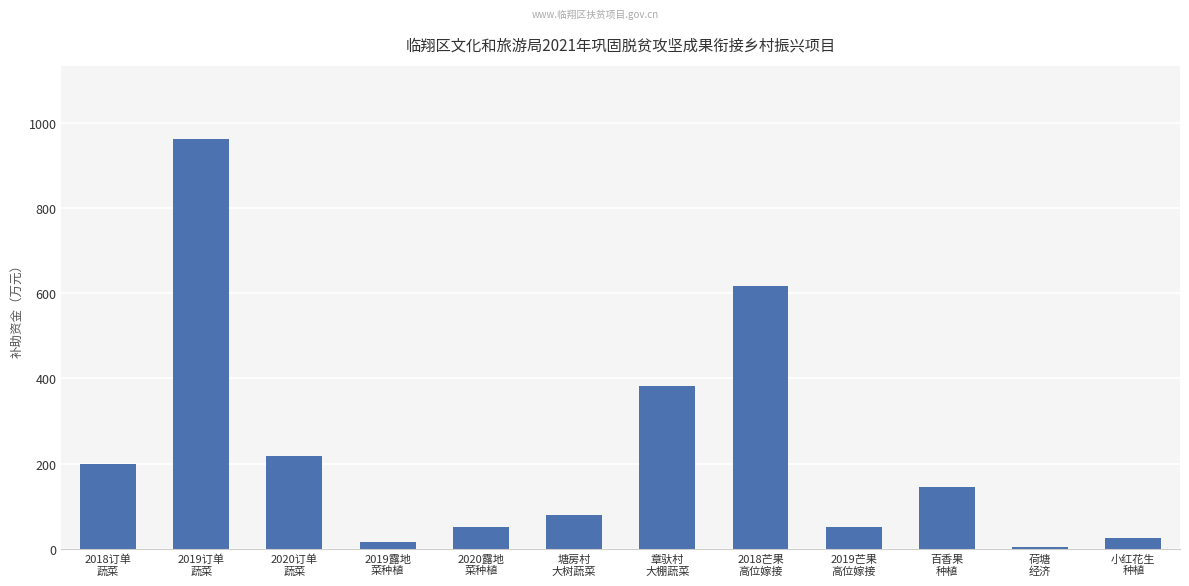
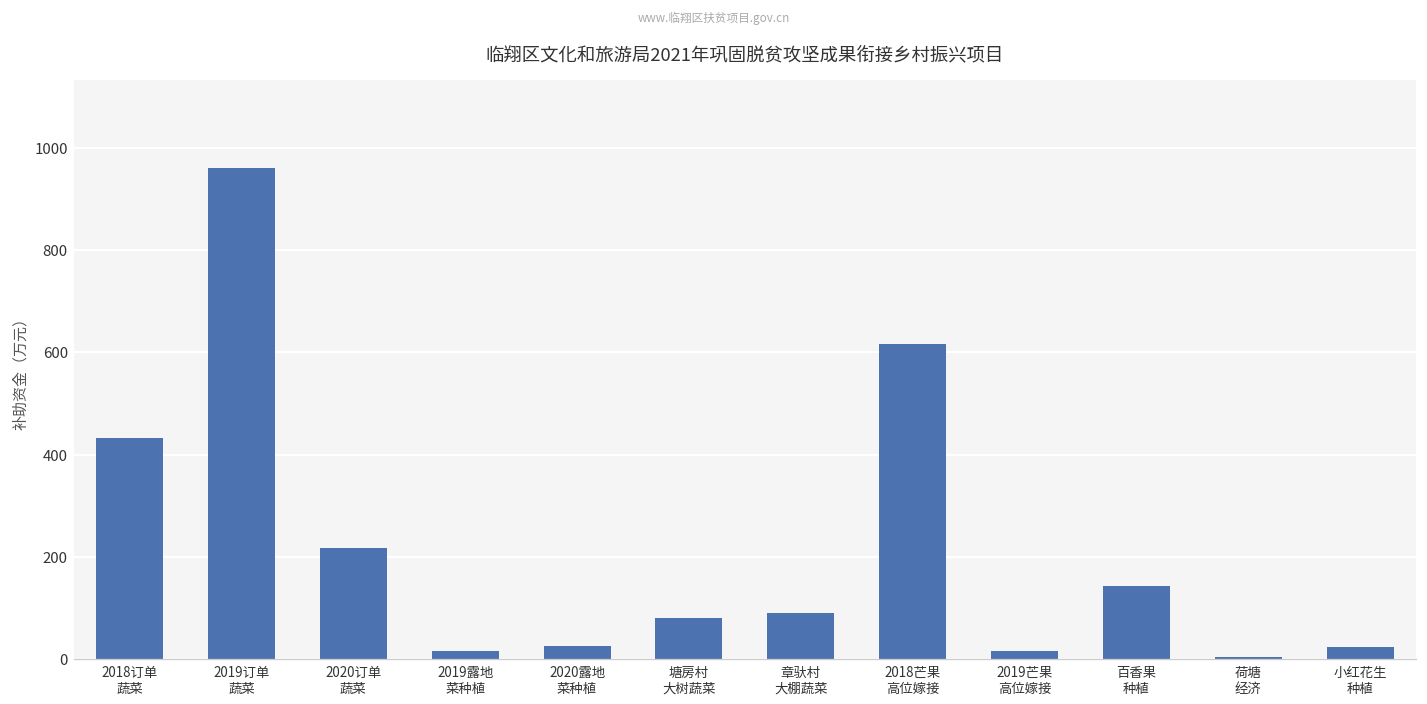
2018订单 蔬菜: 200 -> 430
2020露地 菜种植: 50 -> 30
章驮村 大棚蔬菜: 380 -> 90
2019芒果 高位嫁接: 50 -> 20
